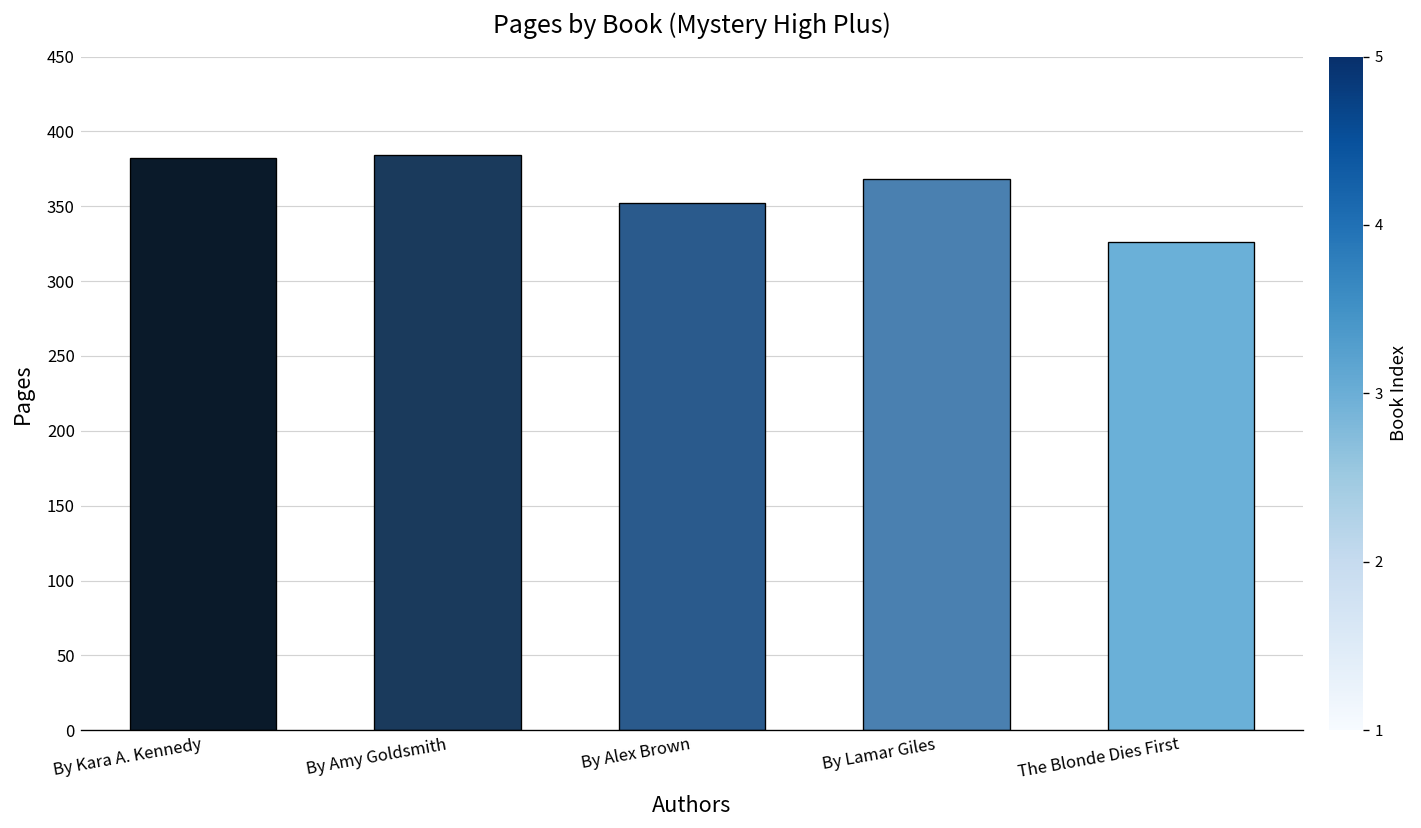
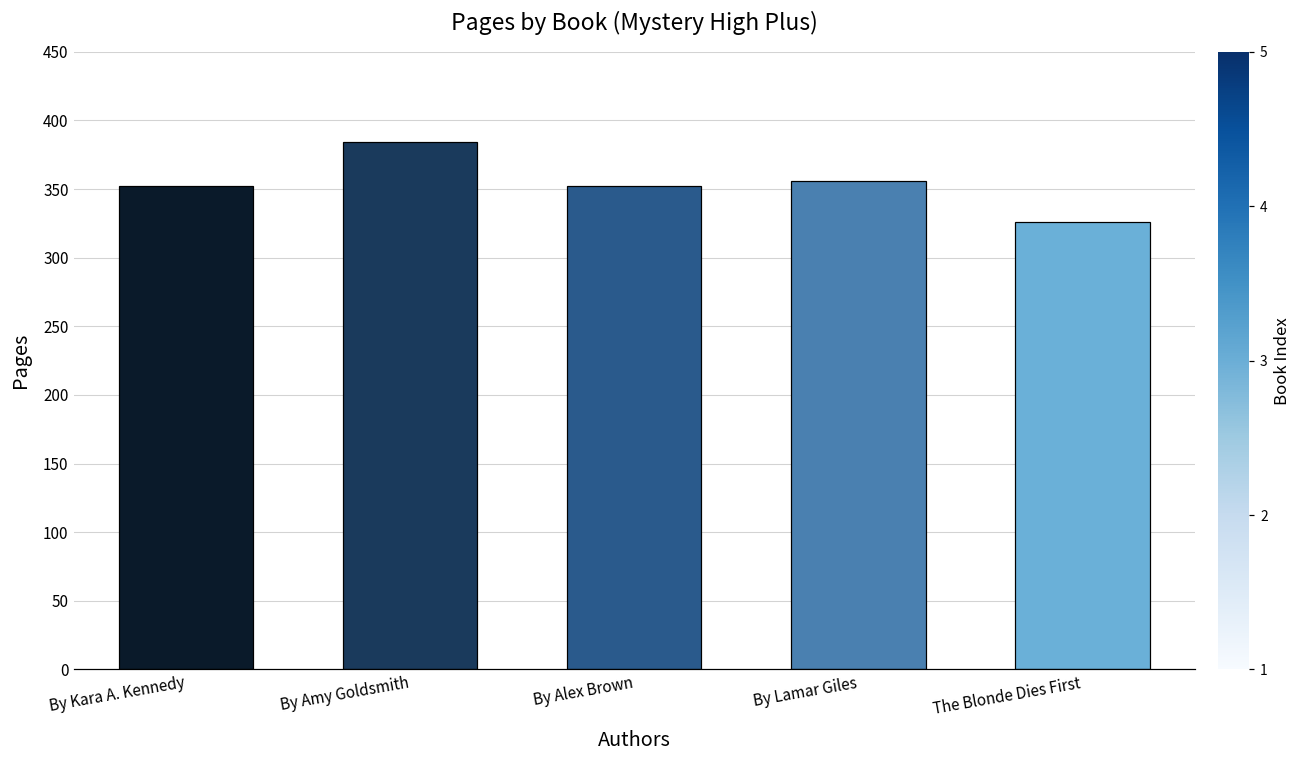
By Kara A. Kennedy: 382 -> 352
By Lamar Giles: 368 -> 356
